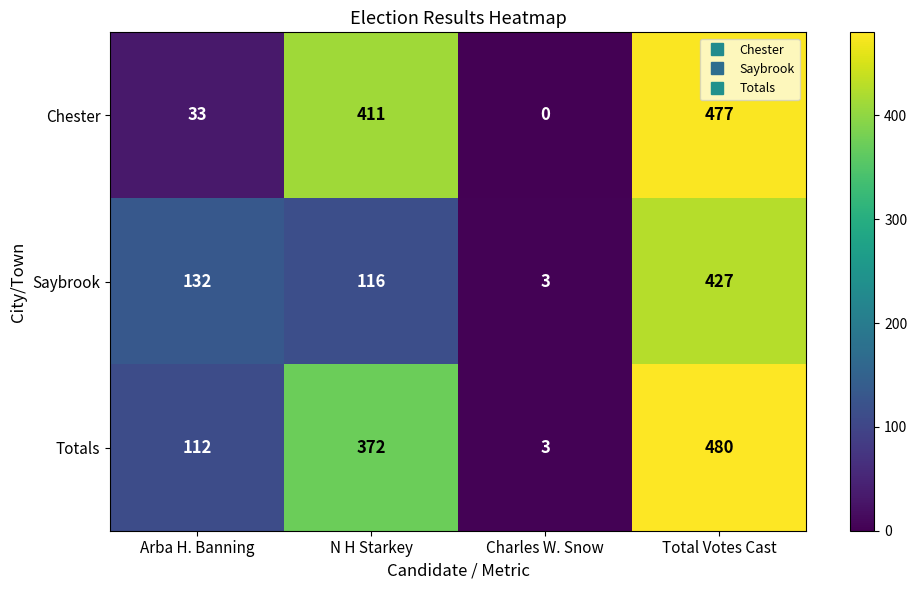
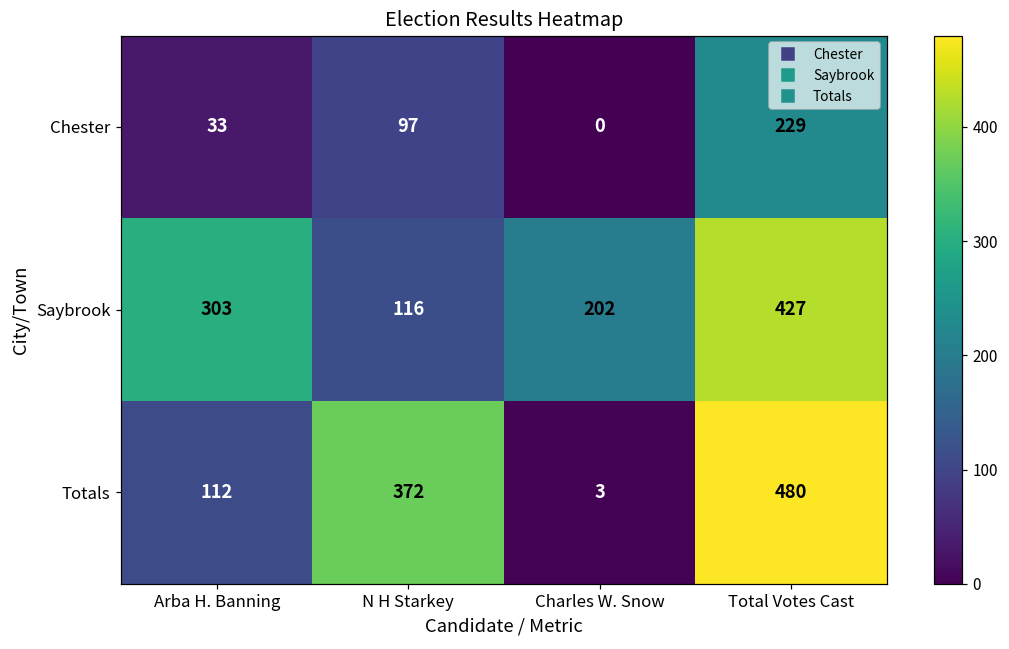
Chester, N H Starkey: 411 -> 97
Chester, Total Votes Cast: 477 -> 229
Saybrook, Arba H. Banning: 132 -> 303
Saybrook, Charles W. Snow: 3 -> 202
